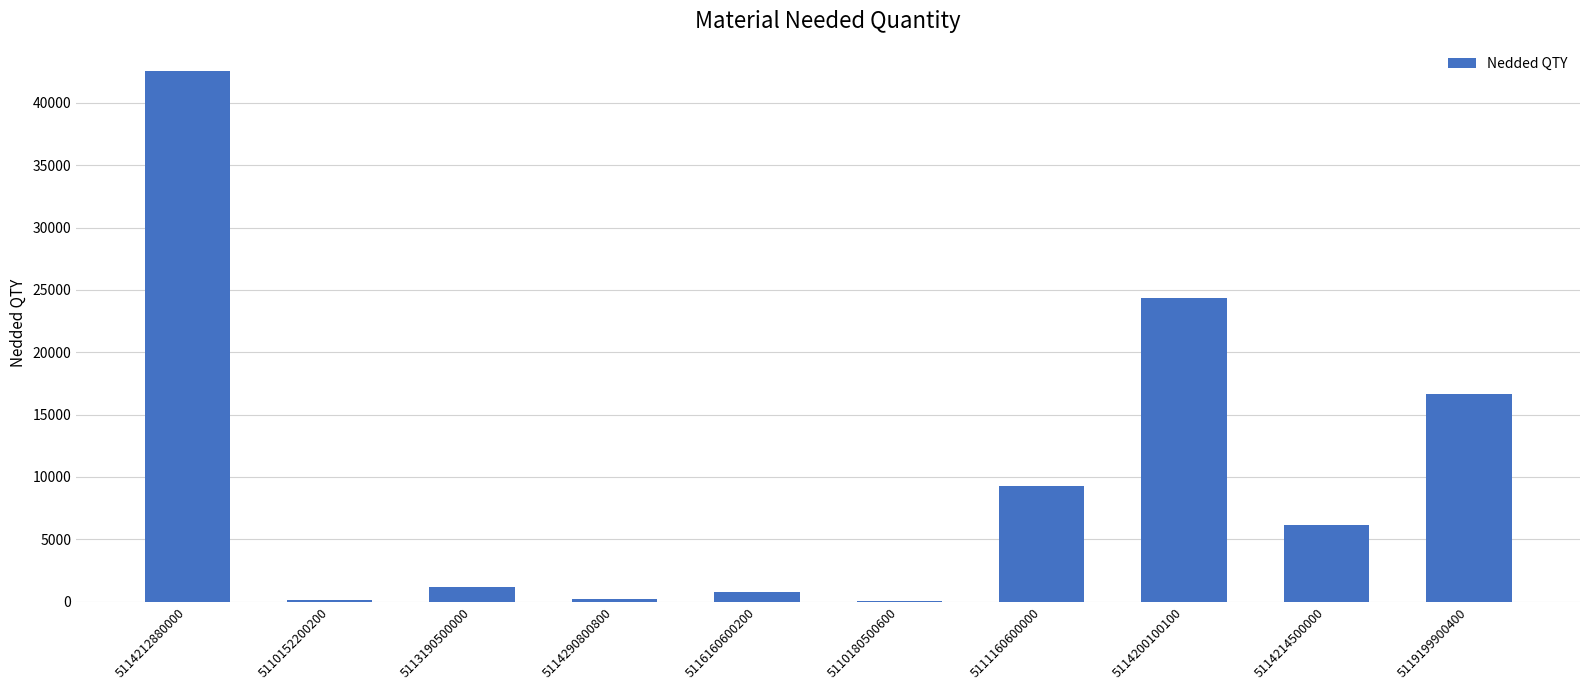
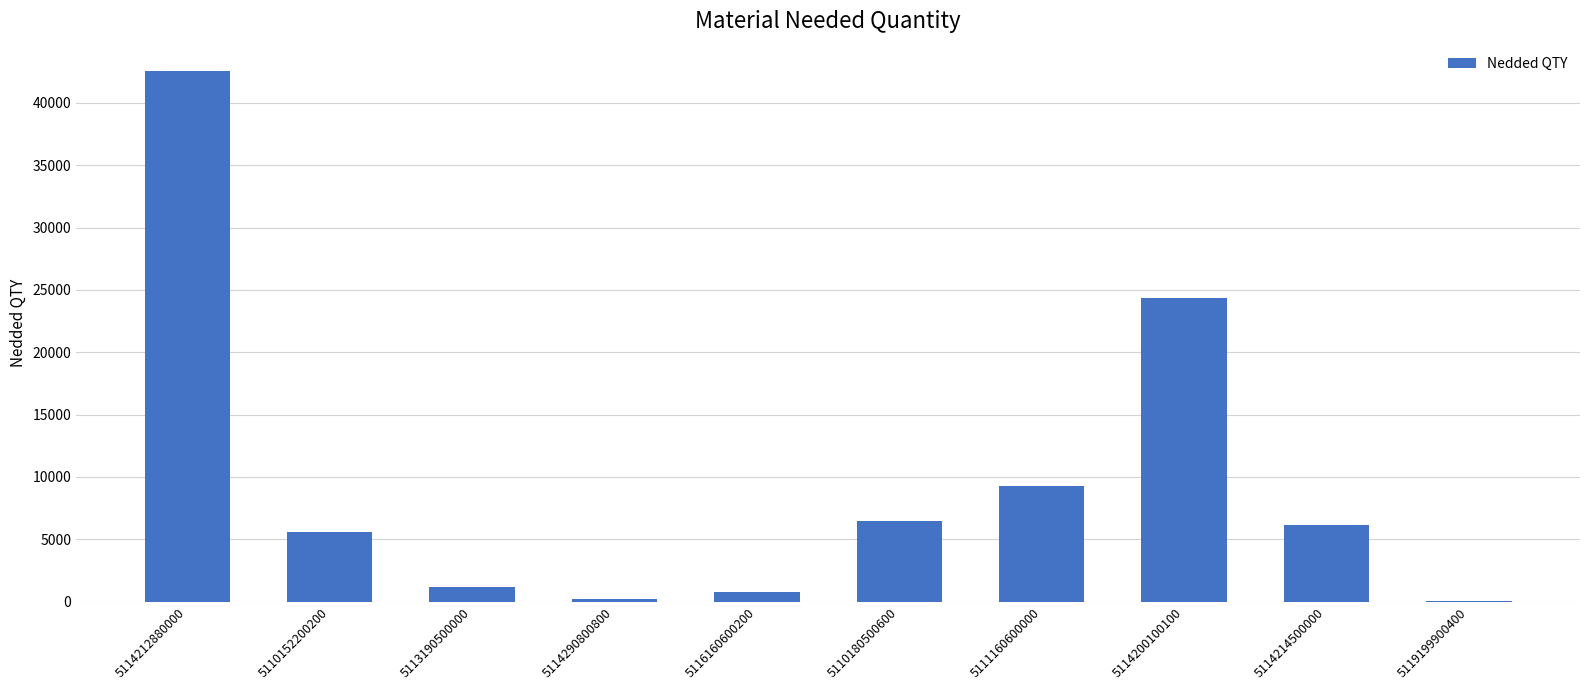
5110152200200: 200 -> 5600
5110180500600: 100 -> 6400
5119199900400: 16700 -> 0
